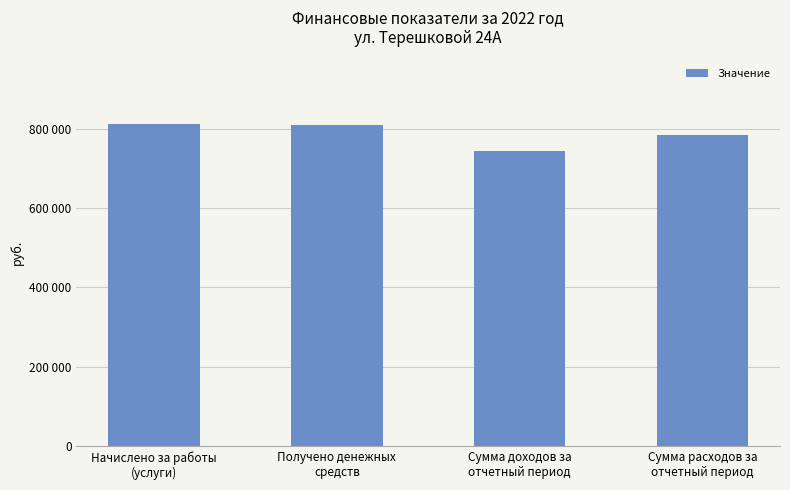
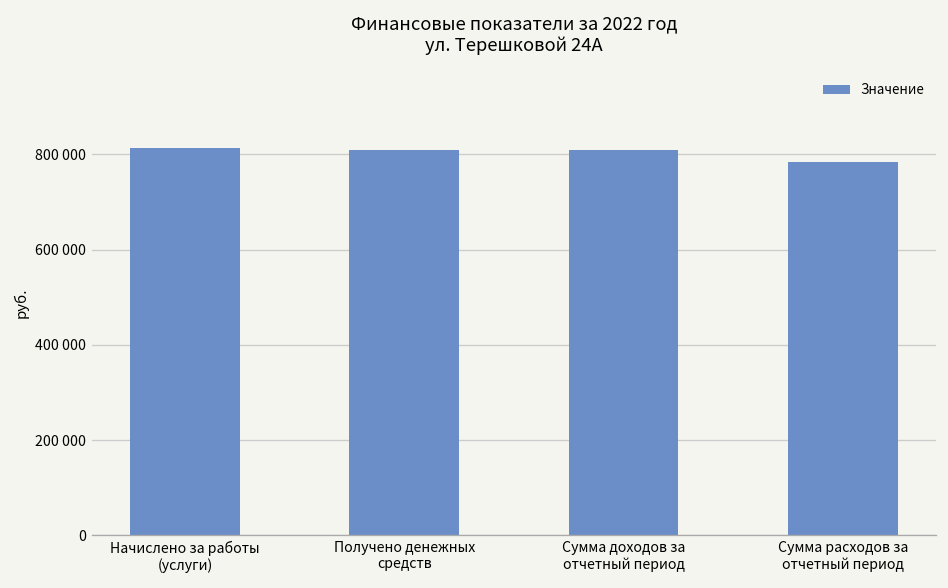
Сумма доходов за отчетный период: 740000 -> 810000
